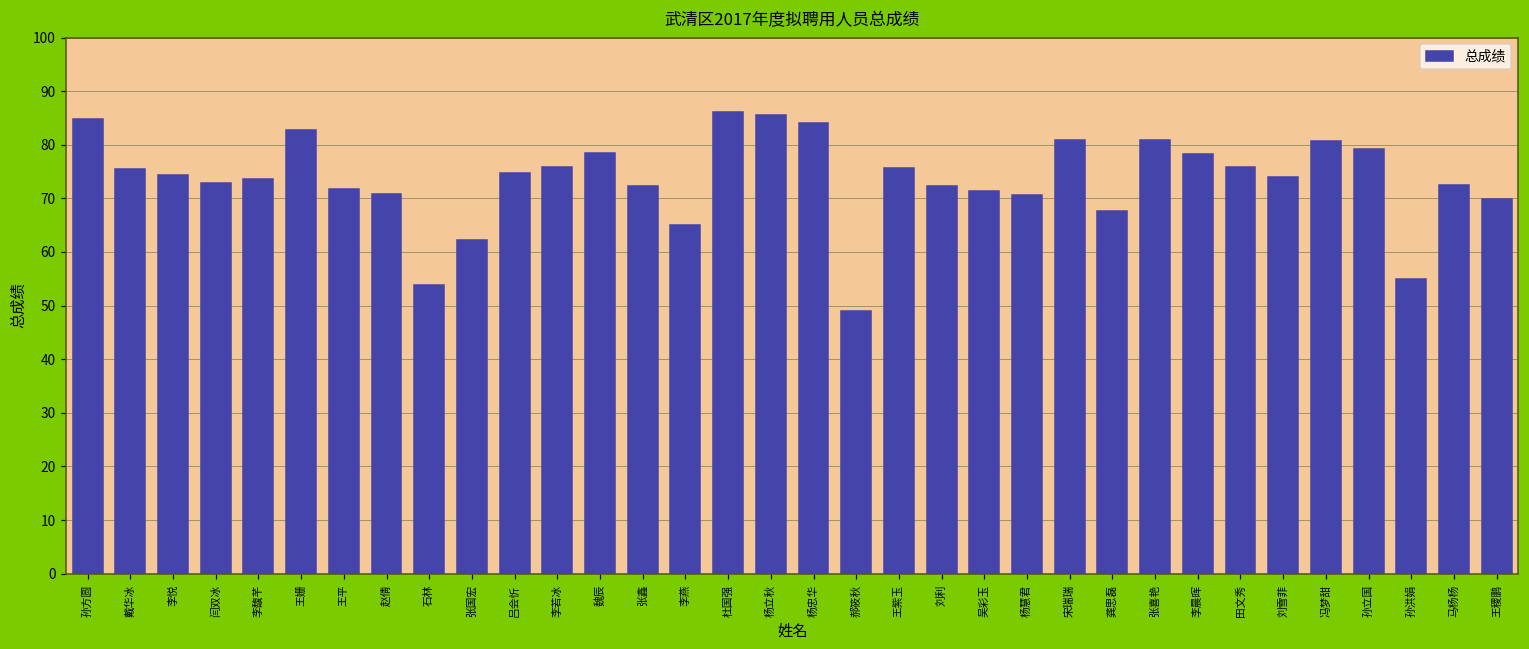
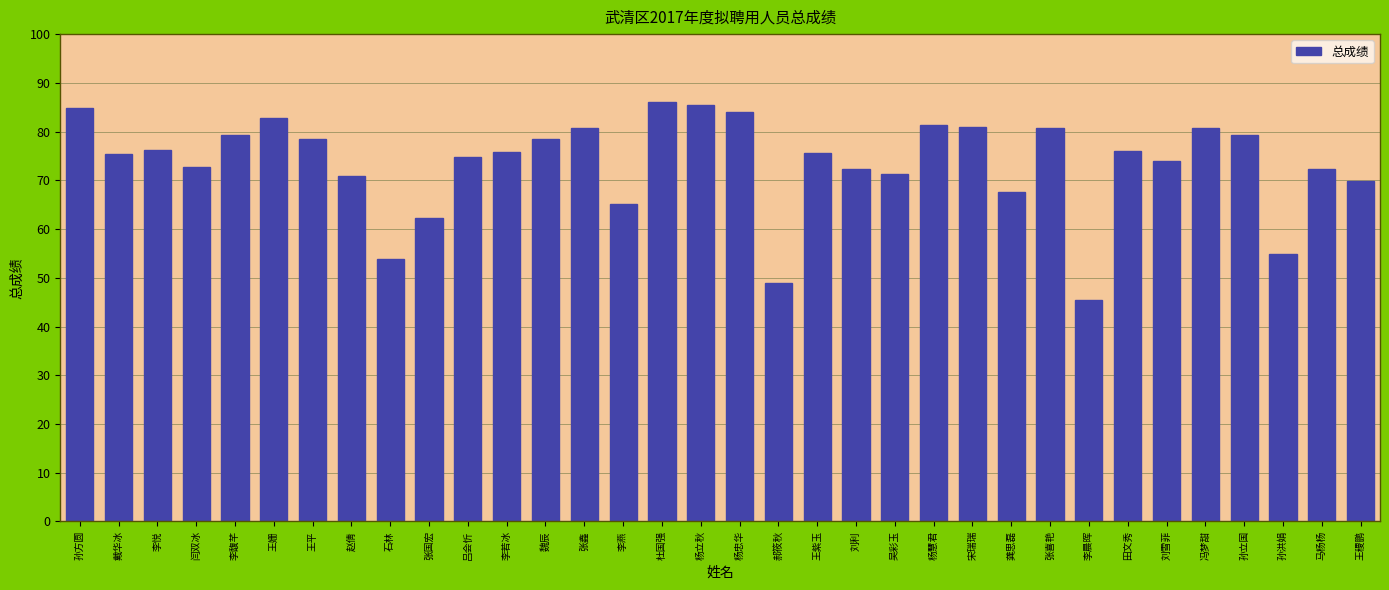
李悦: 74 -> 76
李馥芊: 74 -> 79
王平: 72 -> 79
张鑫: 72 -> 81
杨慧君: 71 -> 81
李晨晖: 78 -> 45
